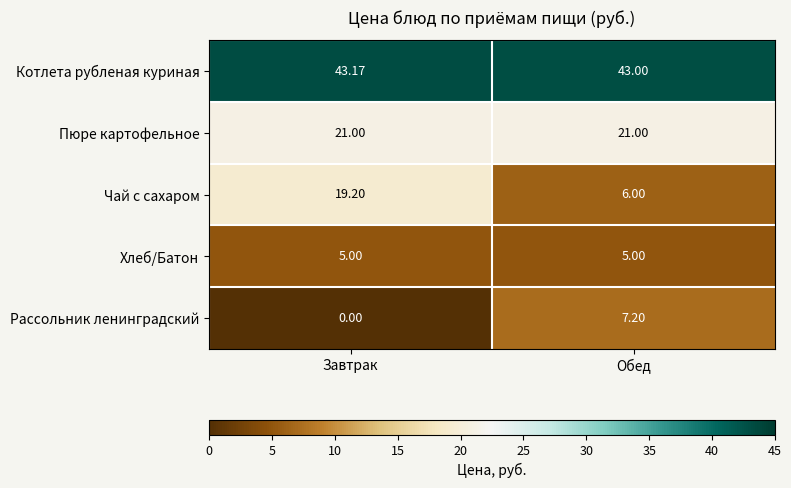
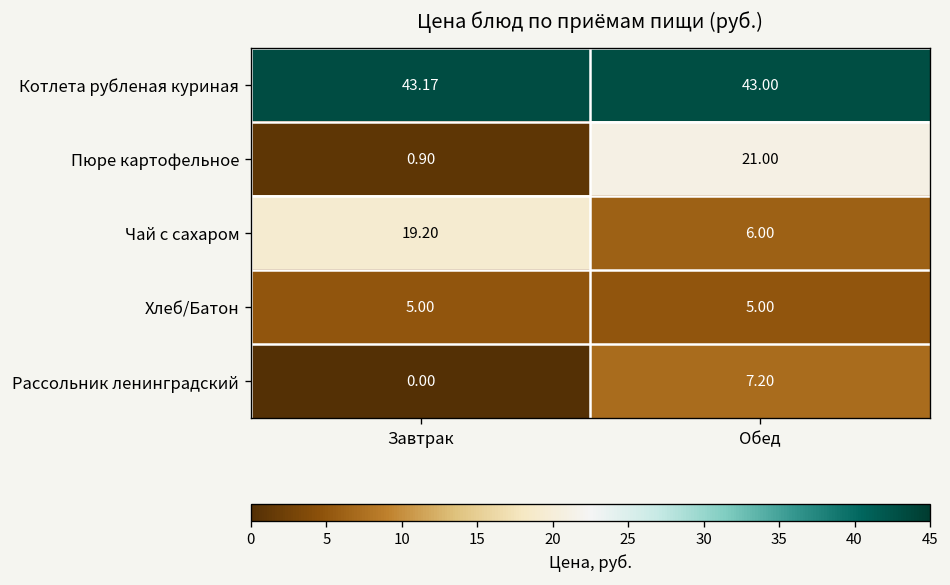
Пюре картофельное, Завтрак: 21.00 -> 0.90
